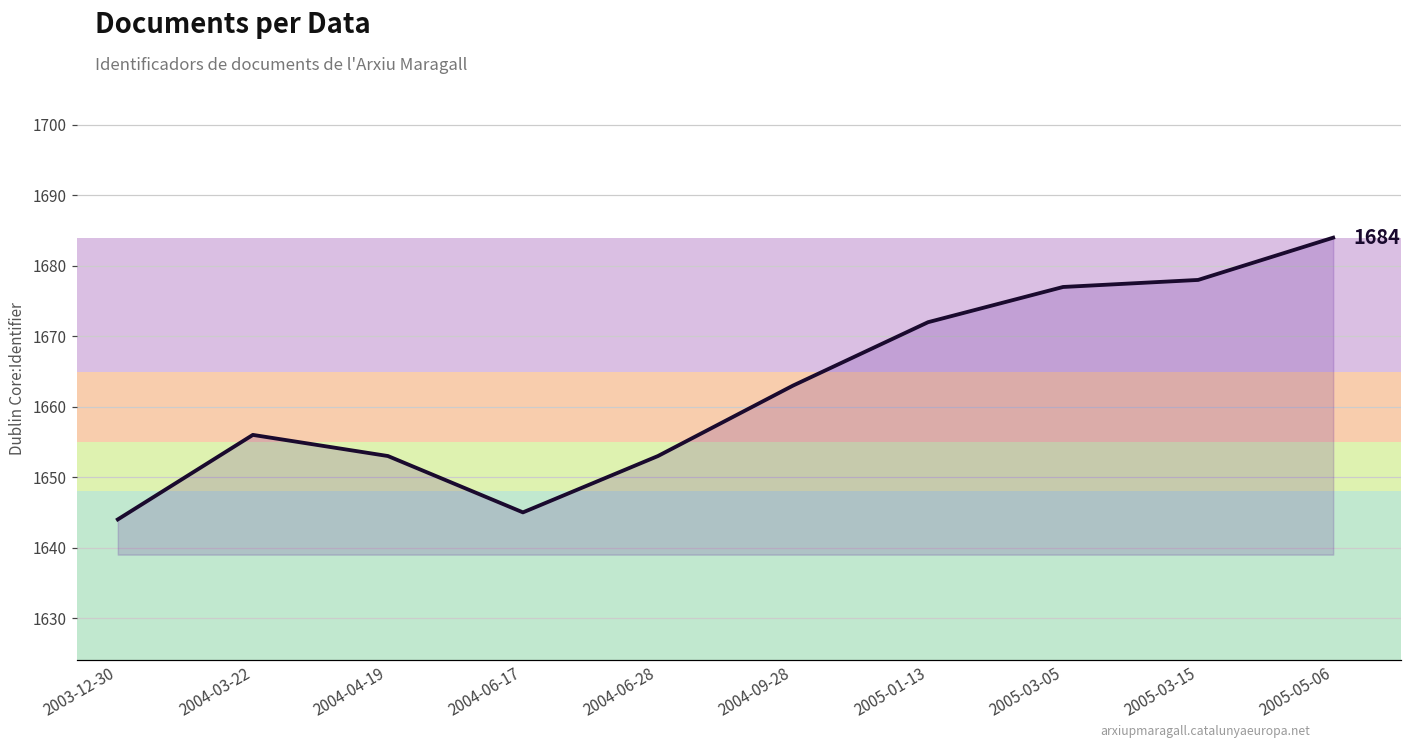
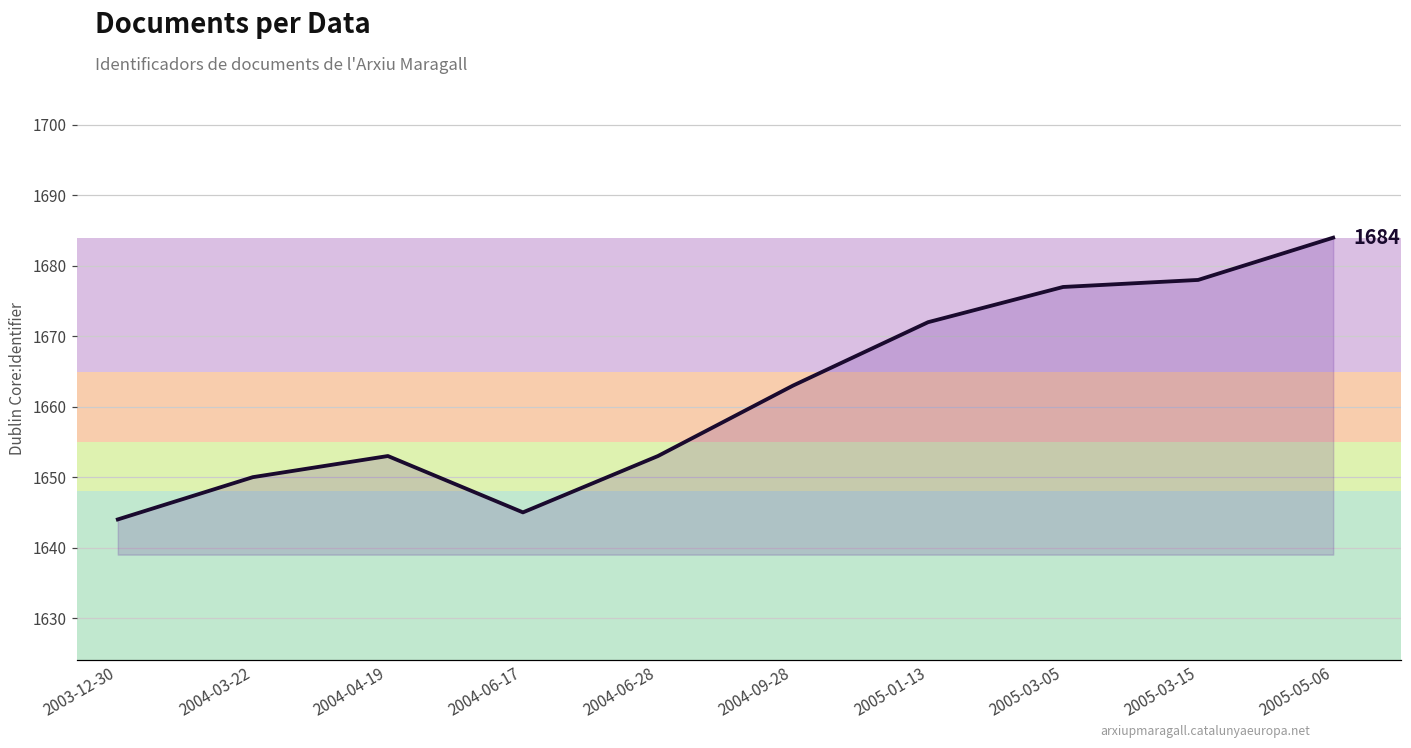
2004-03-22: 1656 -> 1650
